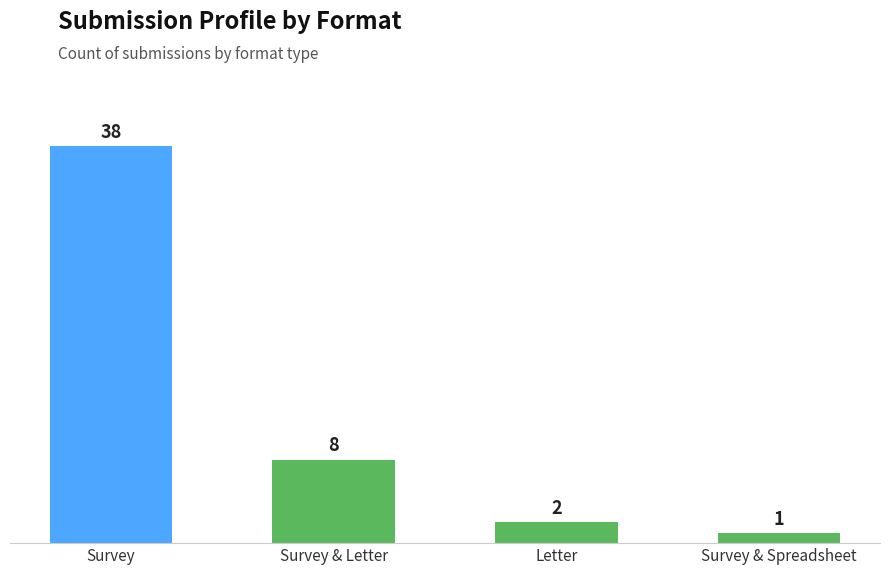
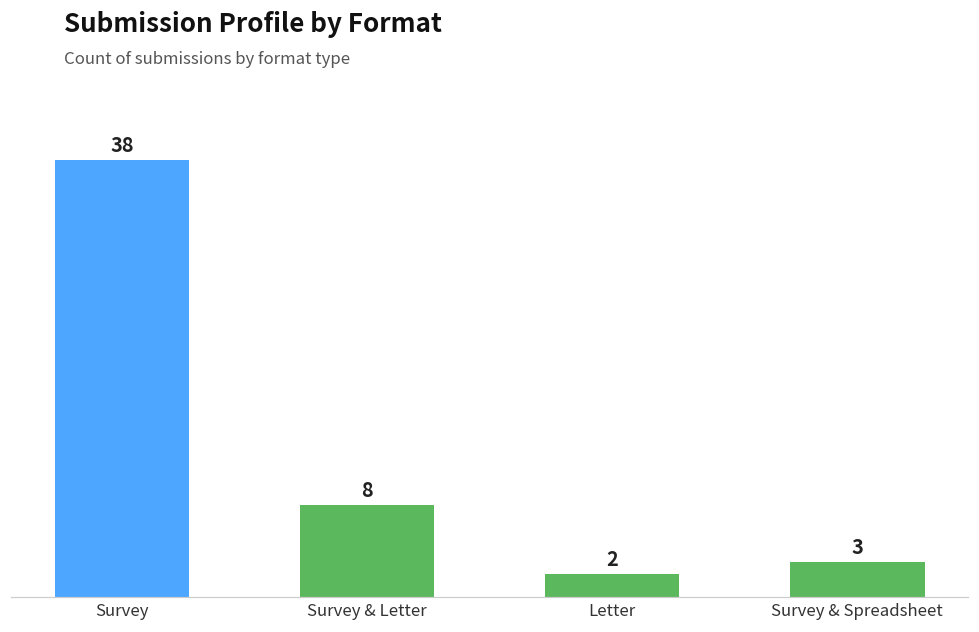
Survey & Spreadsheet: 1 -> 3
